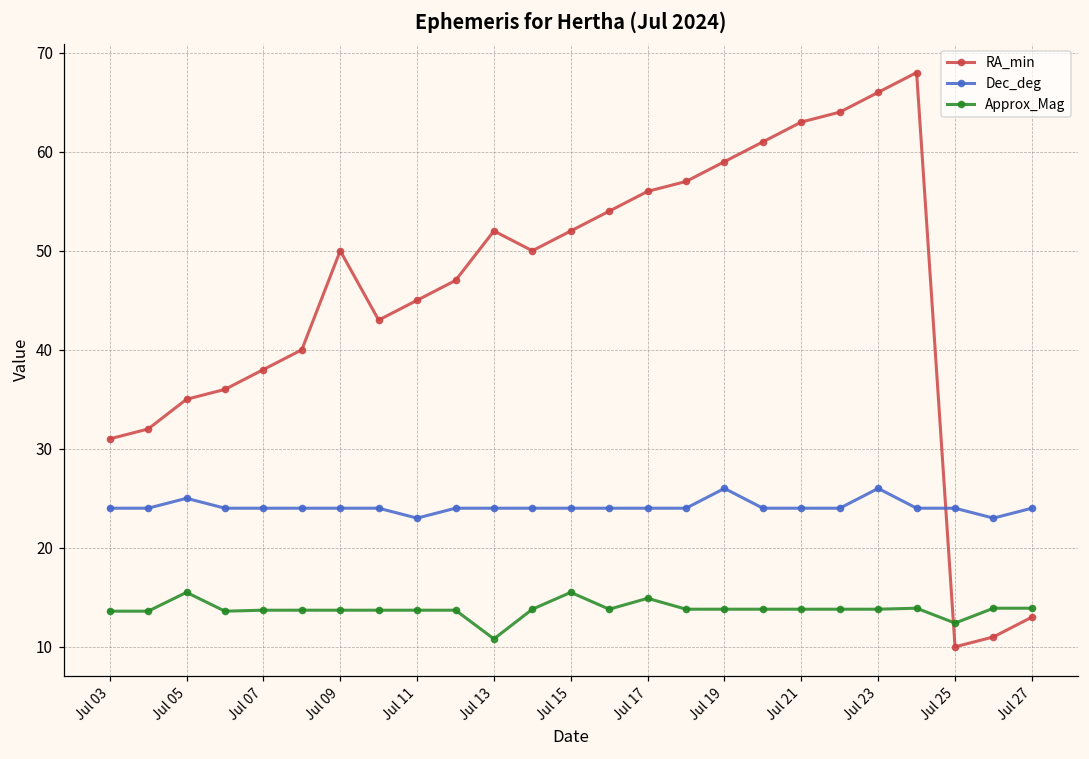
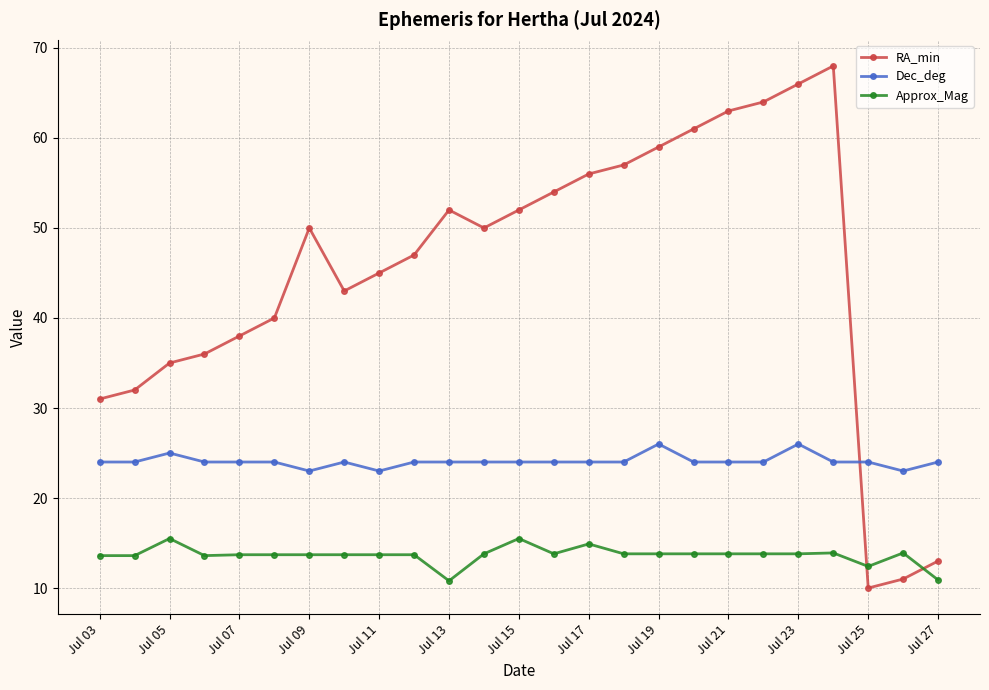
Dec_deg, Jul 09: 24 -> 23
Approx_Mag, Jul 27: 14 -> 11
